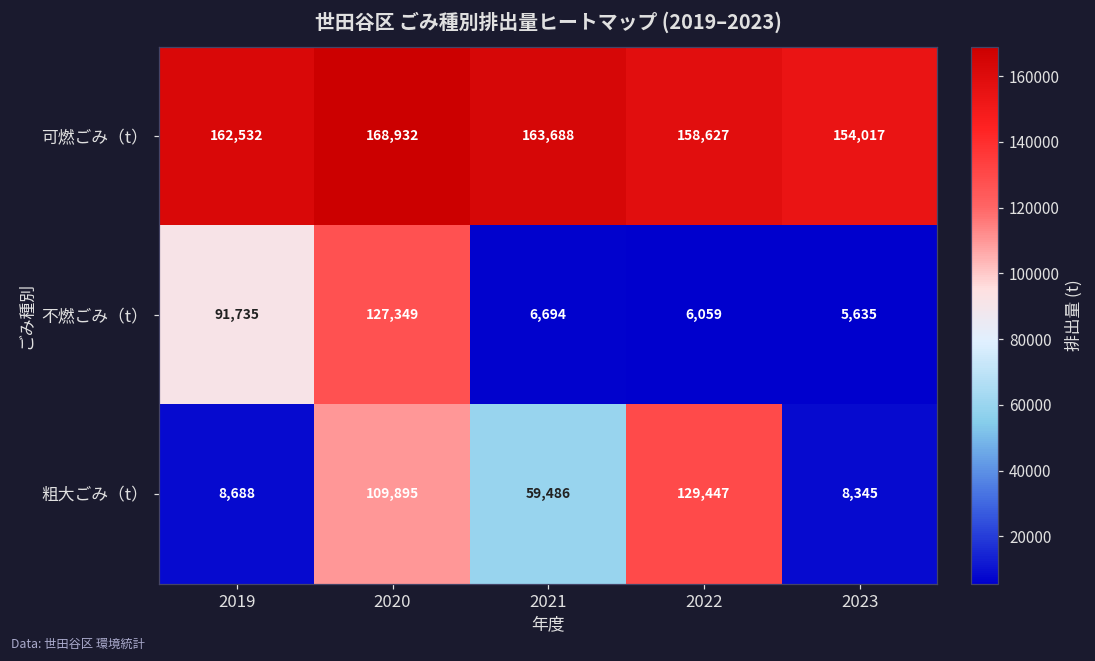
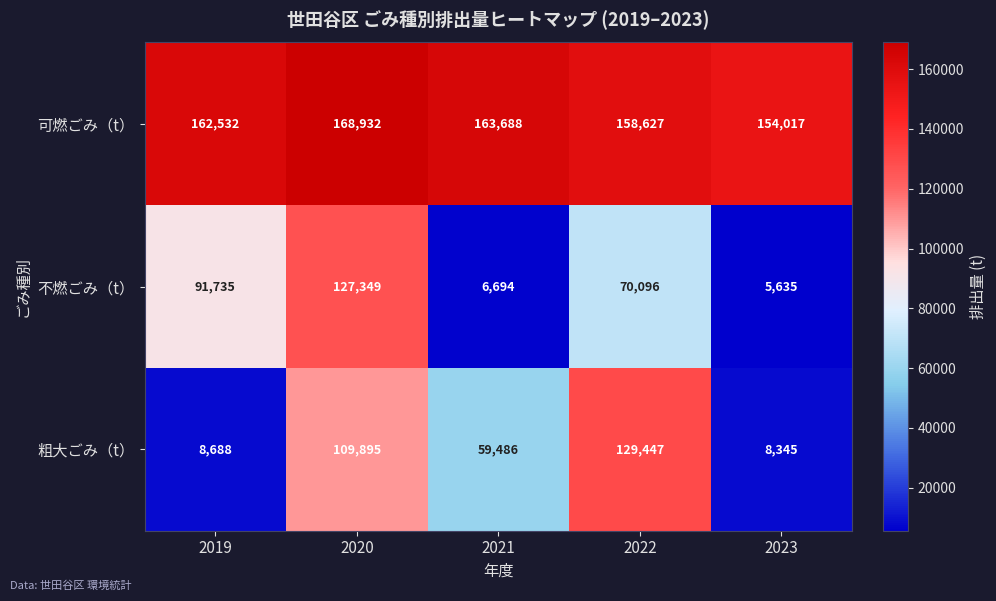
不燃ごみ（t）, 2022: 6,059 -> 70,096
